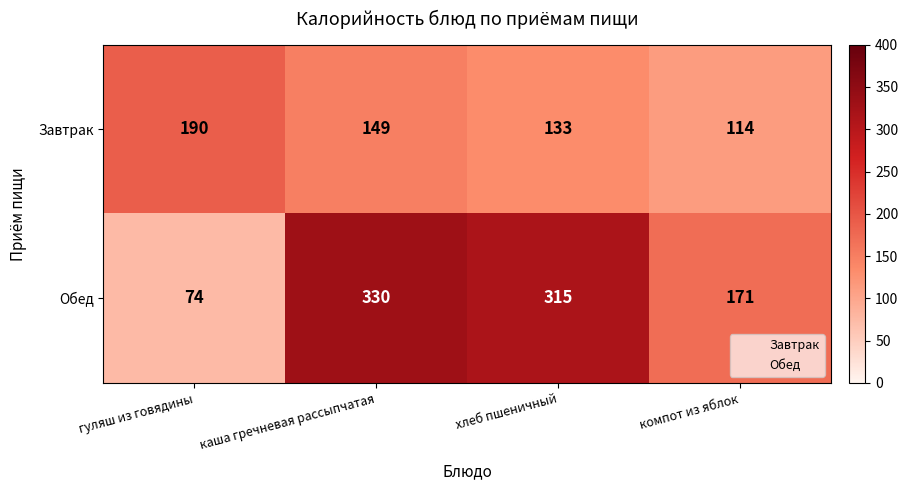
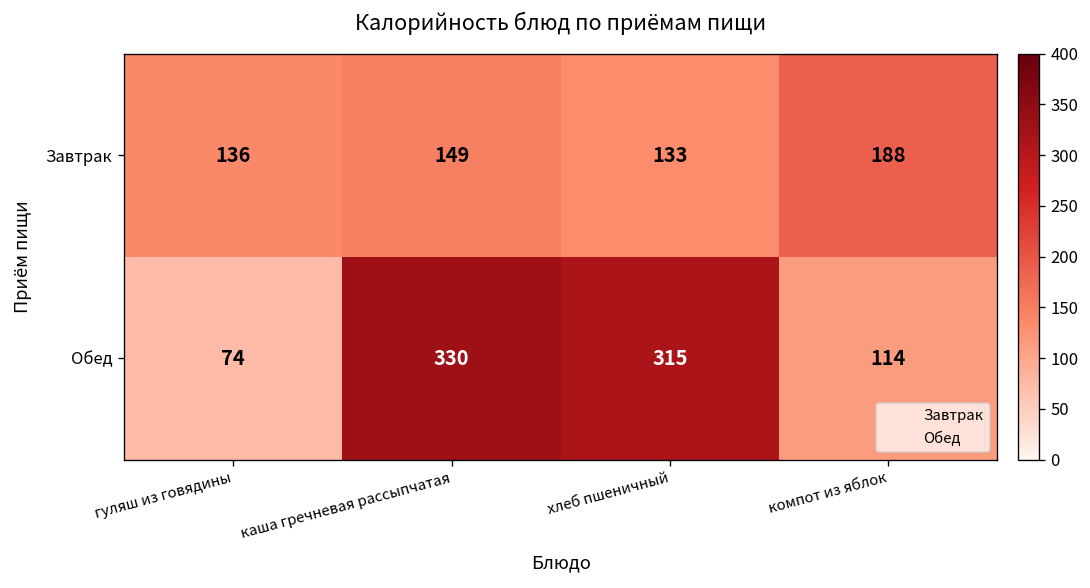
Завтрак, гуляш из говядины: 190 -> 136
Завтрак, компот из яблок: 114 -> 188
Обед, компот из яблок: 171 -> 114
